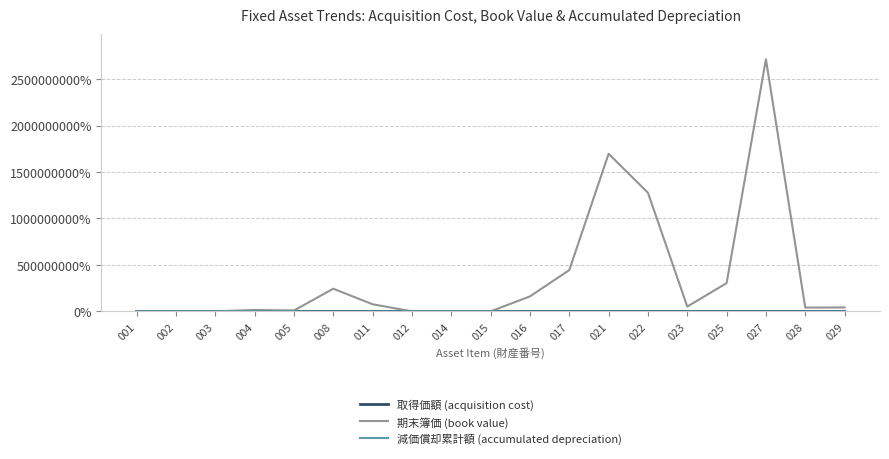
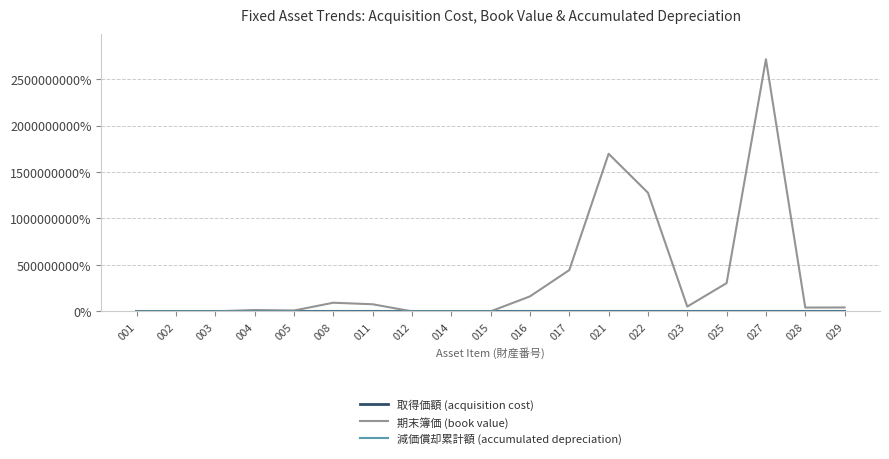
期末簿価 (book value), 008: 200000000% -> 100000000%
